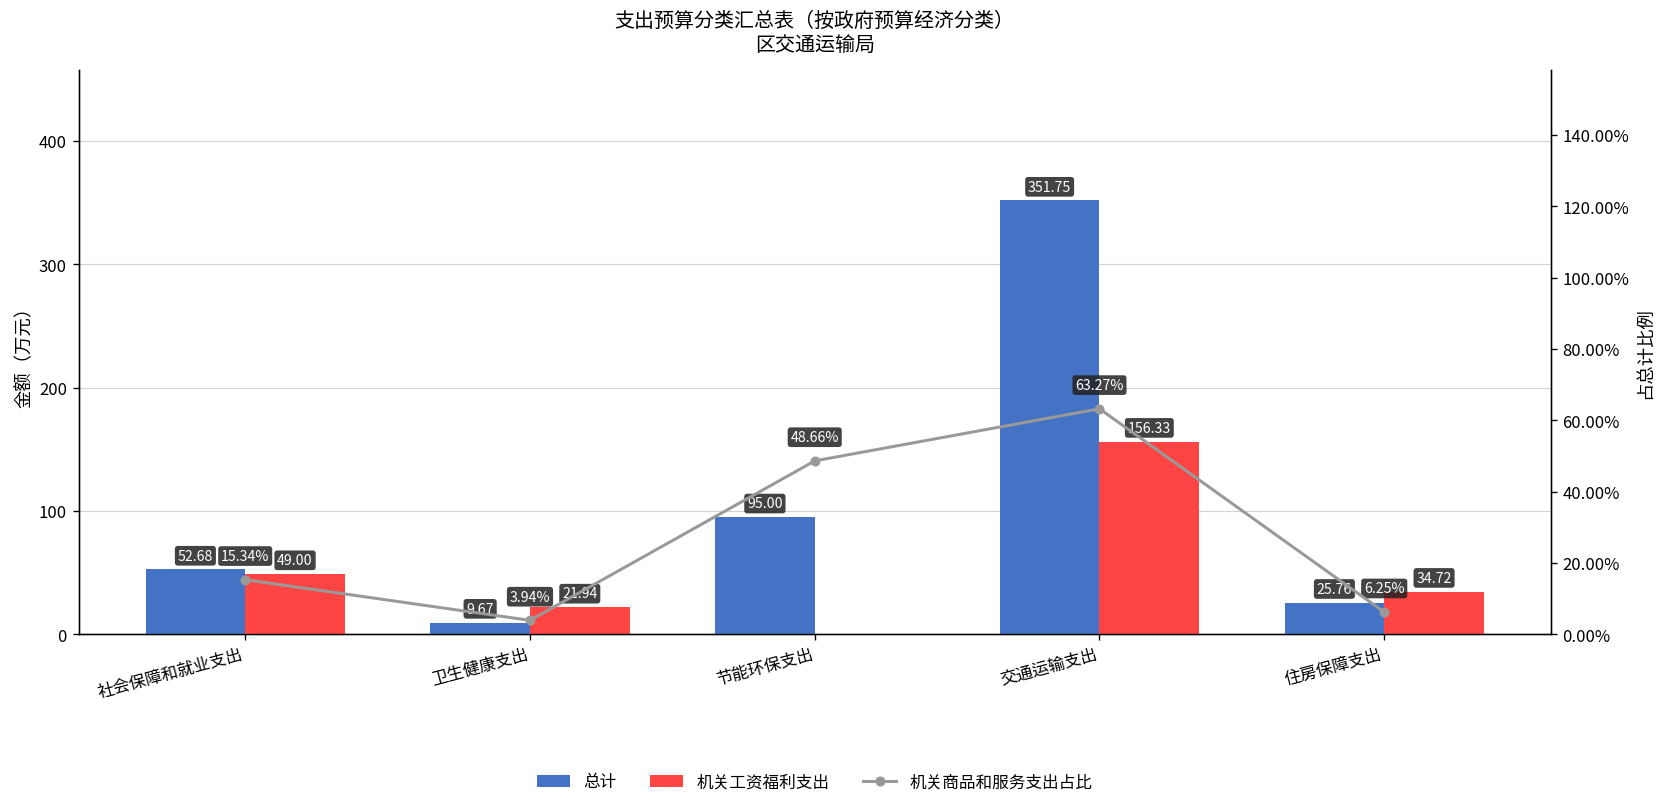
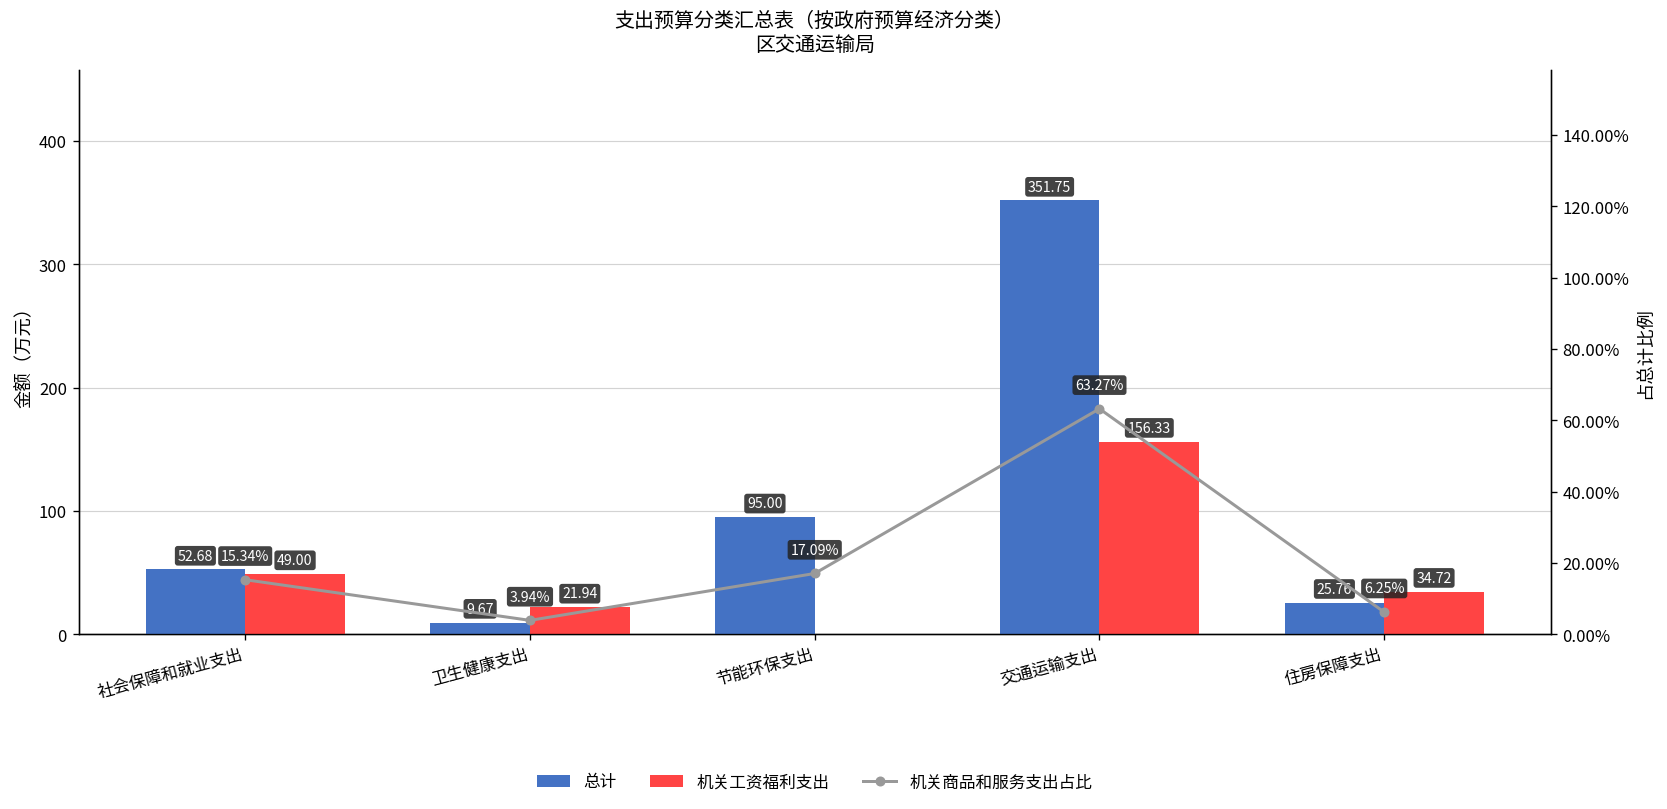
机关商品和服务支出占比, 节能环保支出: 48.66% -> 17.09%
